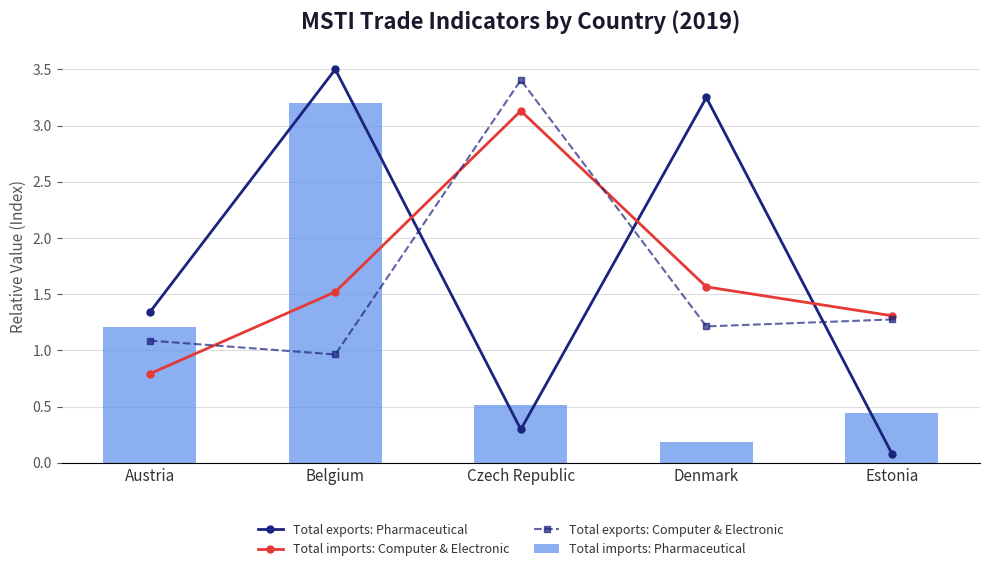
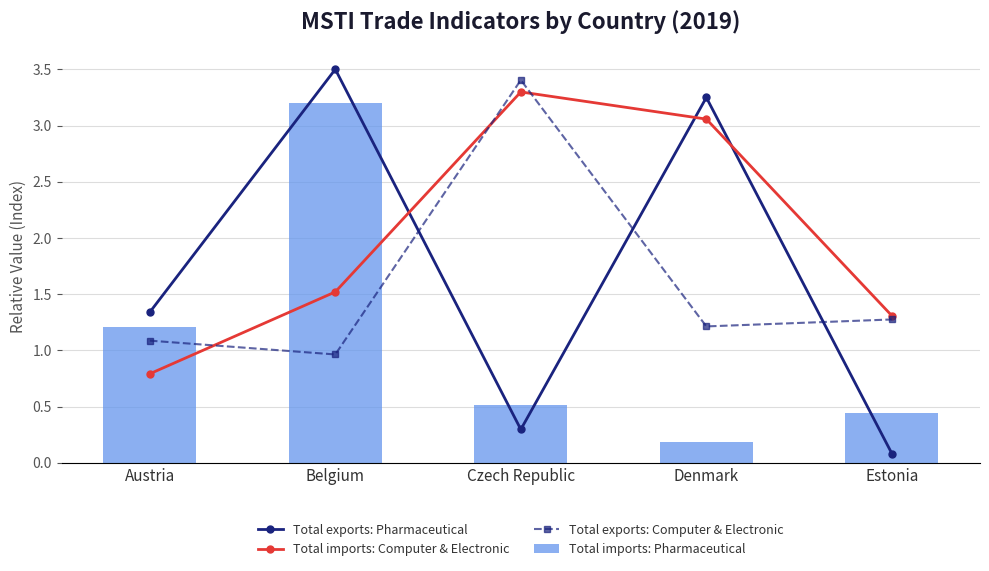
Total imports: Computer & Electronic, Czech Republic: 3.13 -> 3.30
Total imports: Computer & Electronic, Denmark: 1.57 -> 3.06
